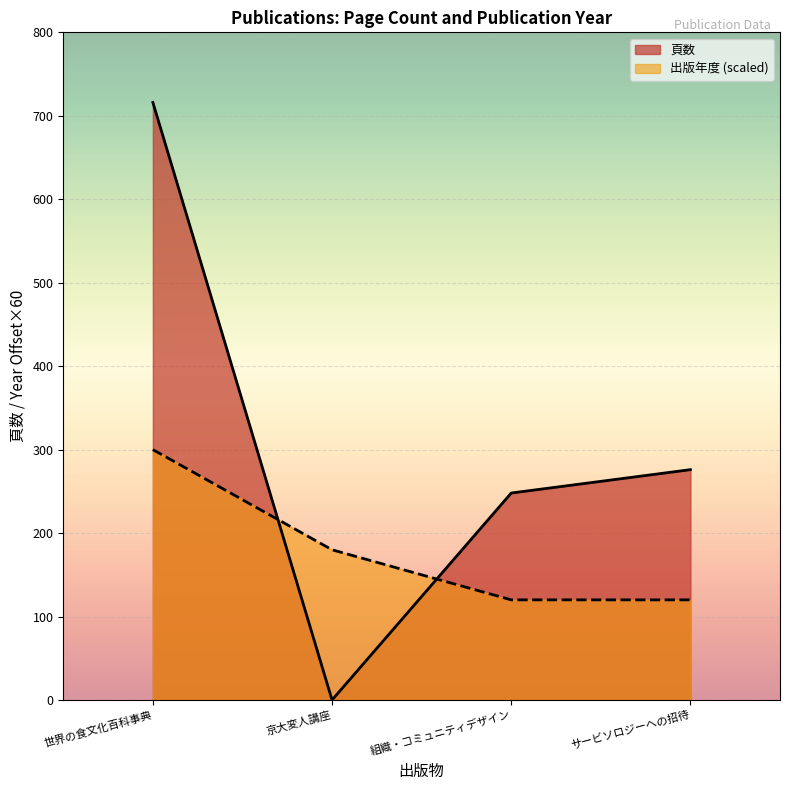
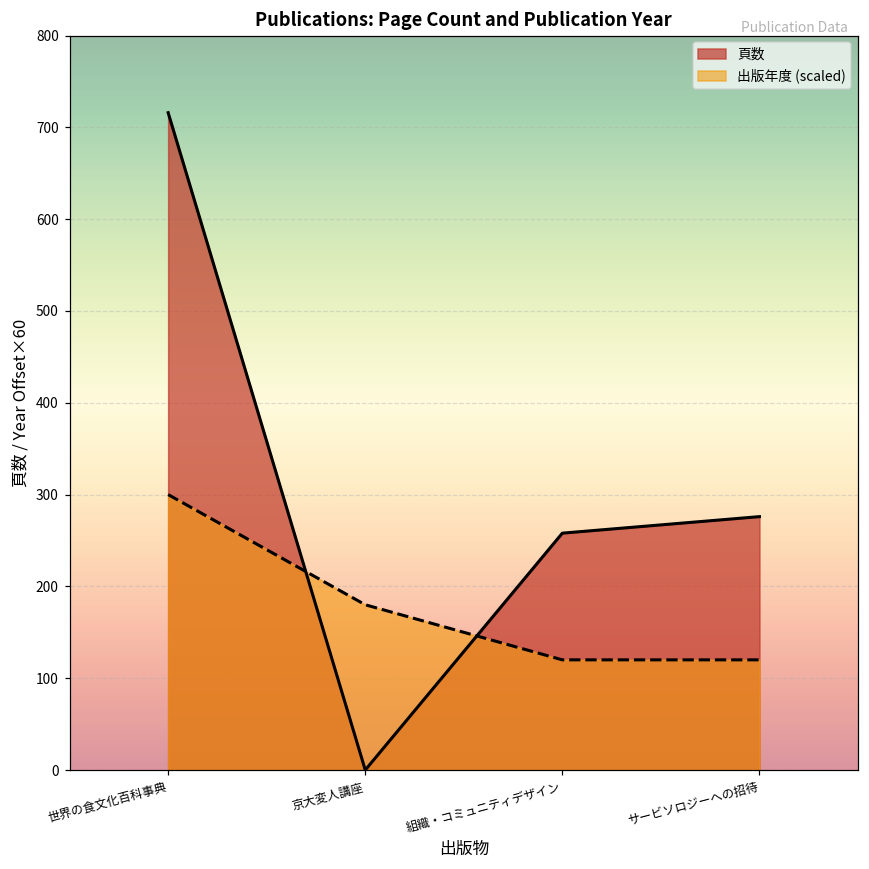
頁数, 組織・コミュニティデザイン: 250 -> 260
